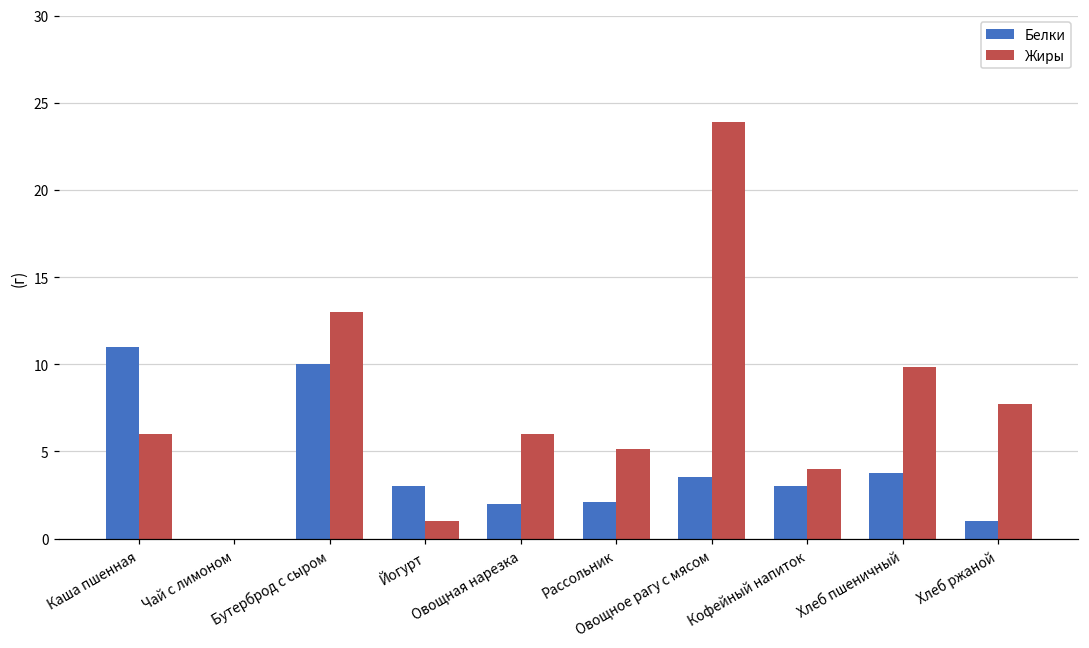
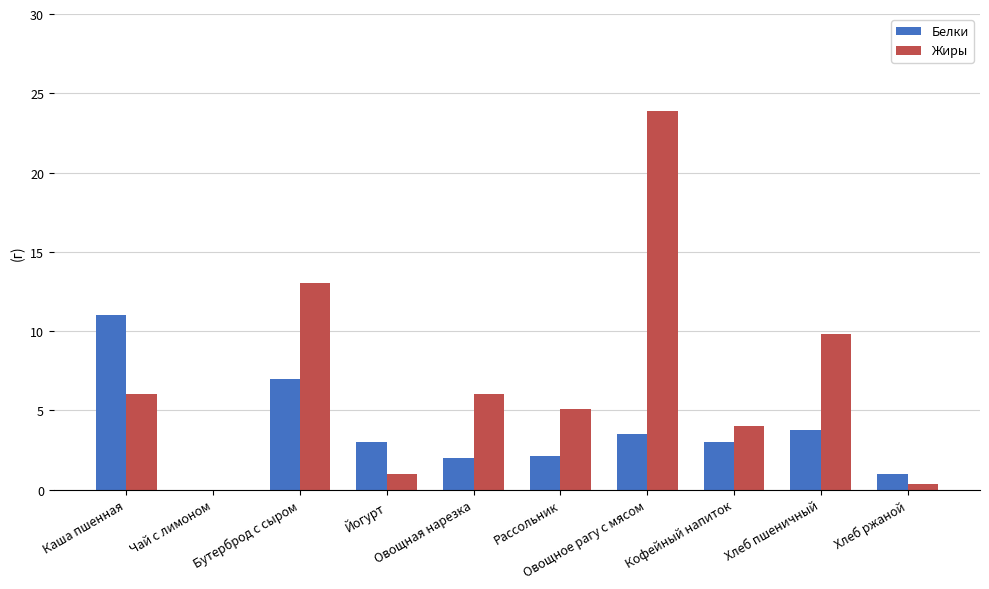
Белки, Бутерброд с сыром: 10 -> 7
Жиры, Хлеб ржаной: 7.7 -> 0.3
